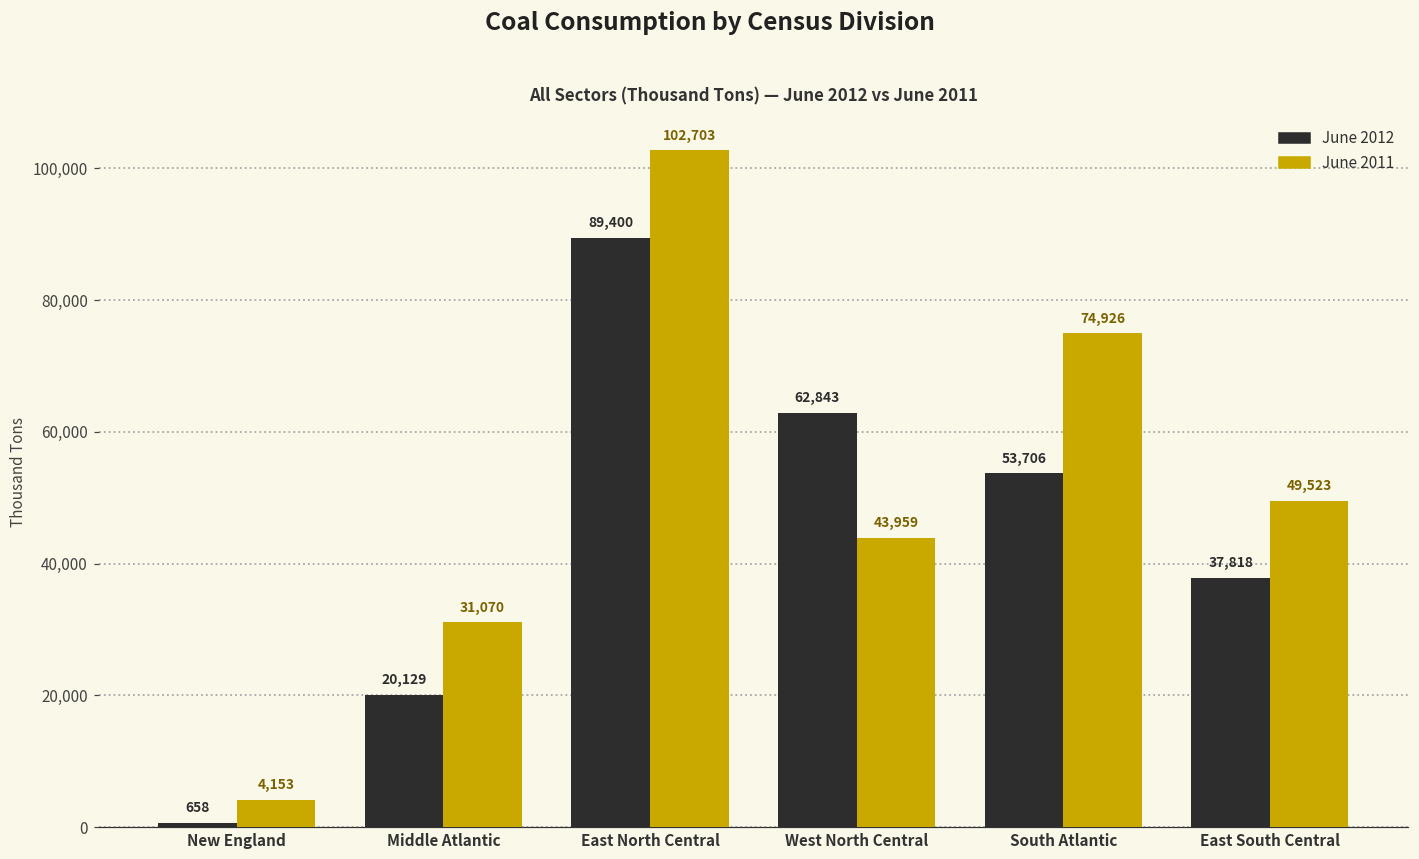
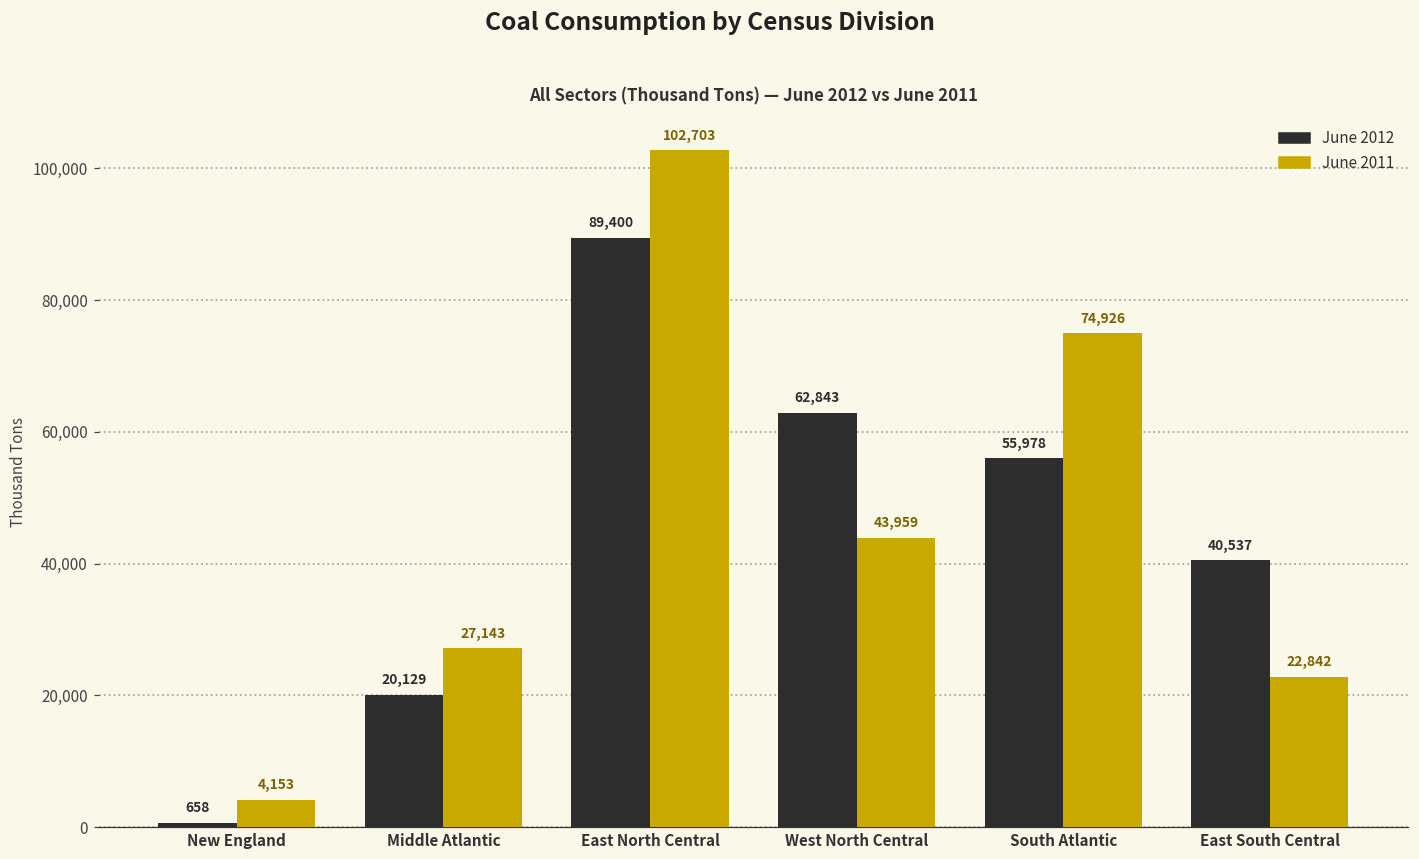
June 2011, Middle Atlantic: 31,070 -> 27,143
June 2012, South Atlantic: 53,706 -> 55,978
June 2012, East South Central: 37,818 -> 40,537
June 2011, East South Central: 49,523 -> 22,842
